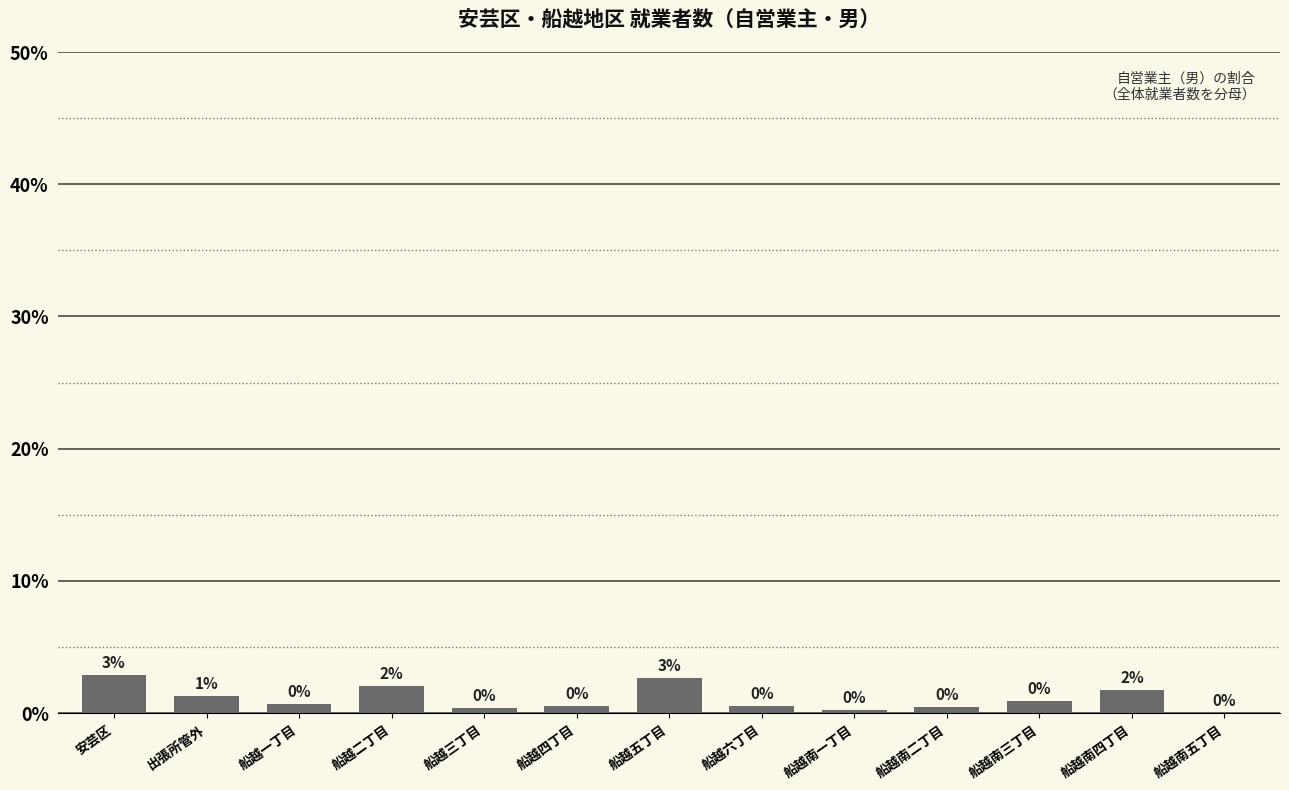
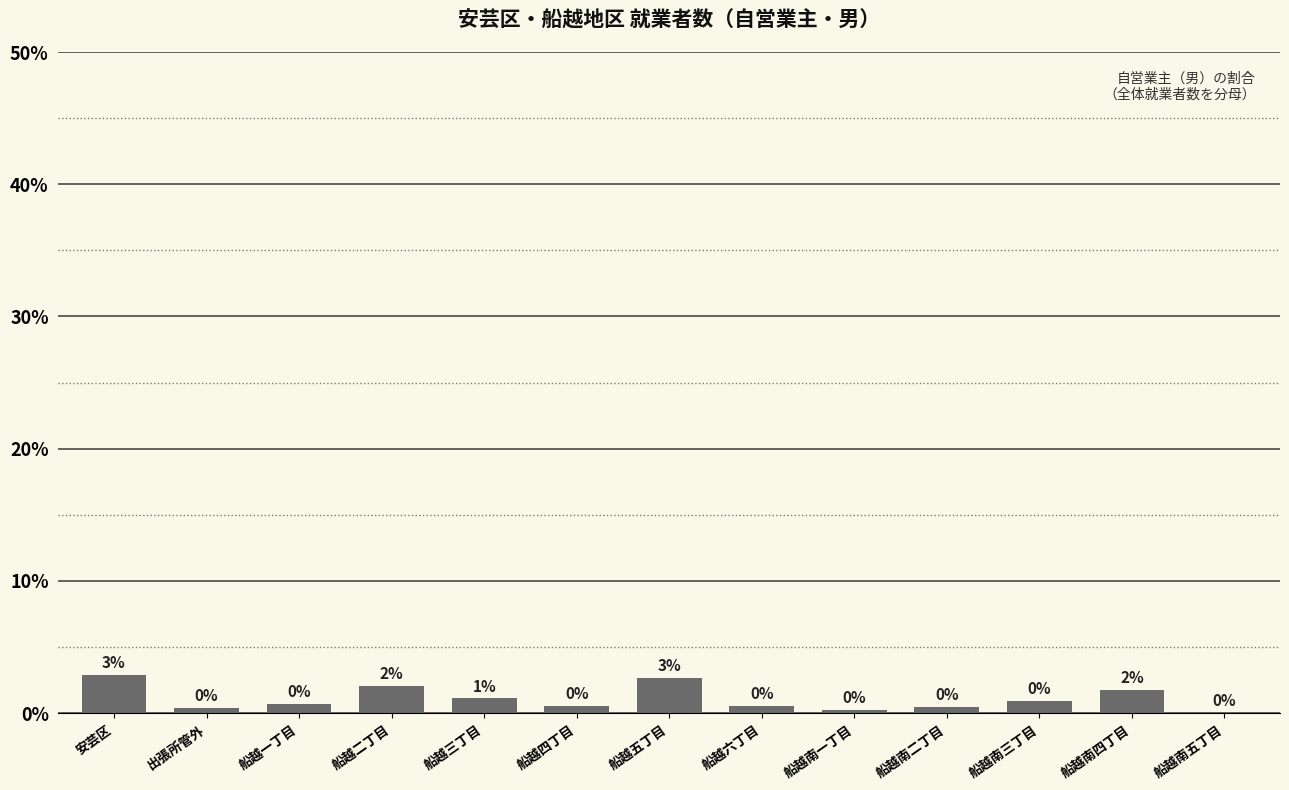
出張所管外: 1% -> 0%
船越三丁目: 0% -> 1%
